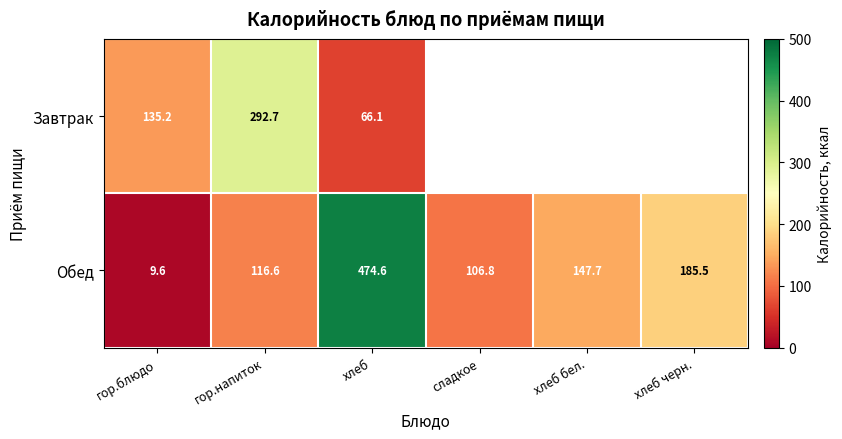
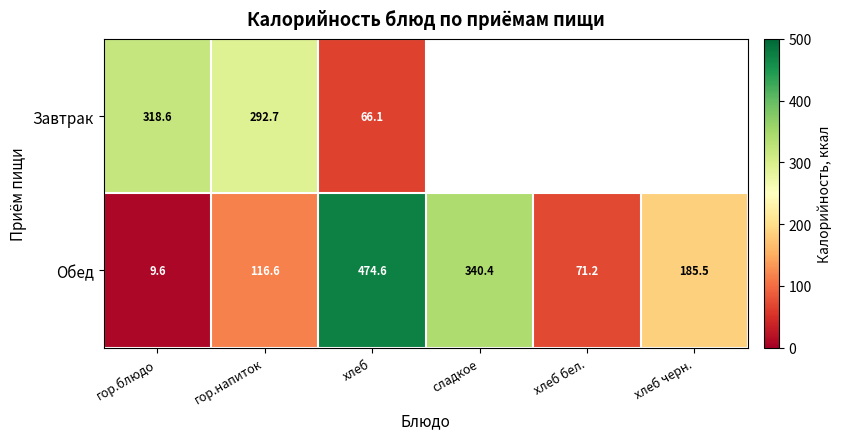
Завтрак, гор.блюдо: 135.2 -> 318.6
Обед, сладкое: 106.8 -> 340.4
Обед, хлеб бел.: 147.7 -> 71.2
